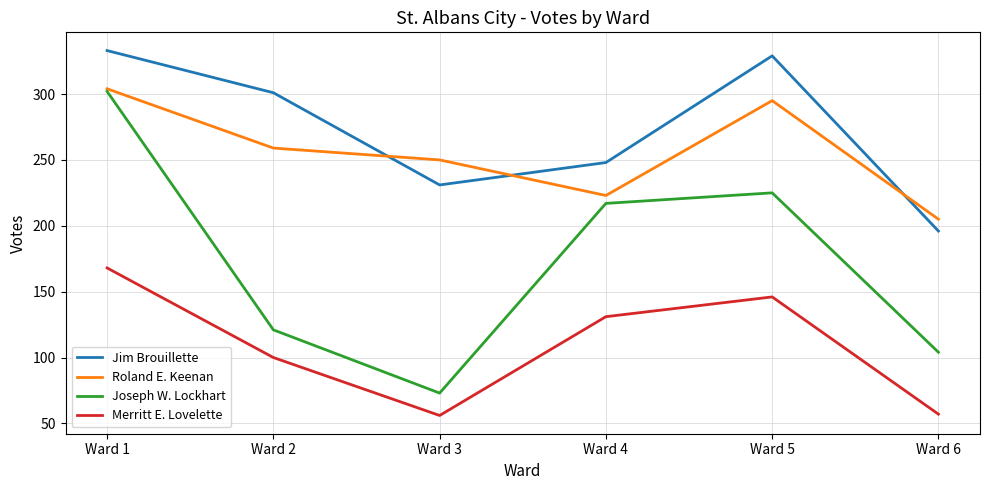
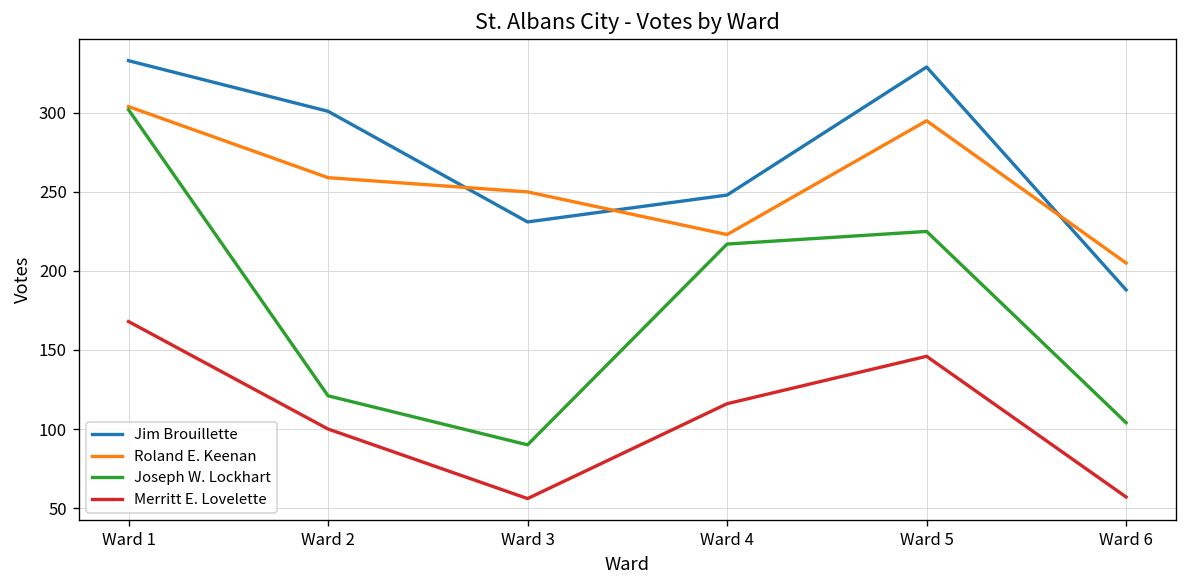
Joseph W. Lockhart, Ward 3: 73 -> 90
Merritt E. Lovelette, Ward 4: 131 -> 116
Jim Brouillette, Ward 6: 196 -> 188
